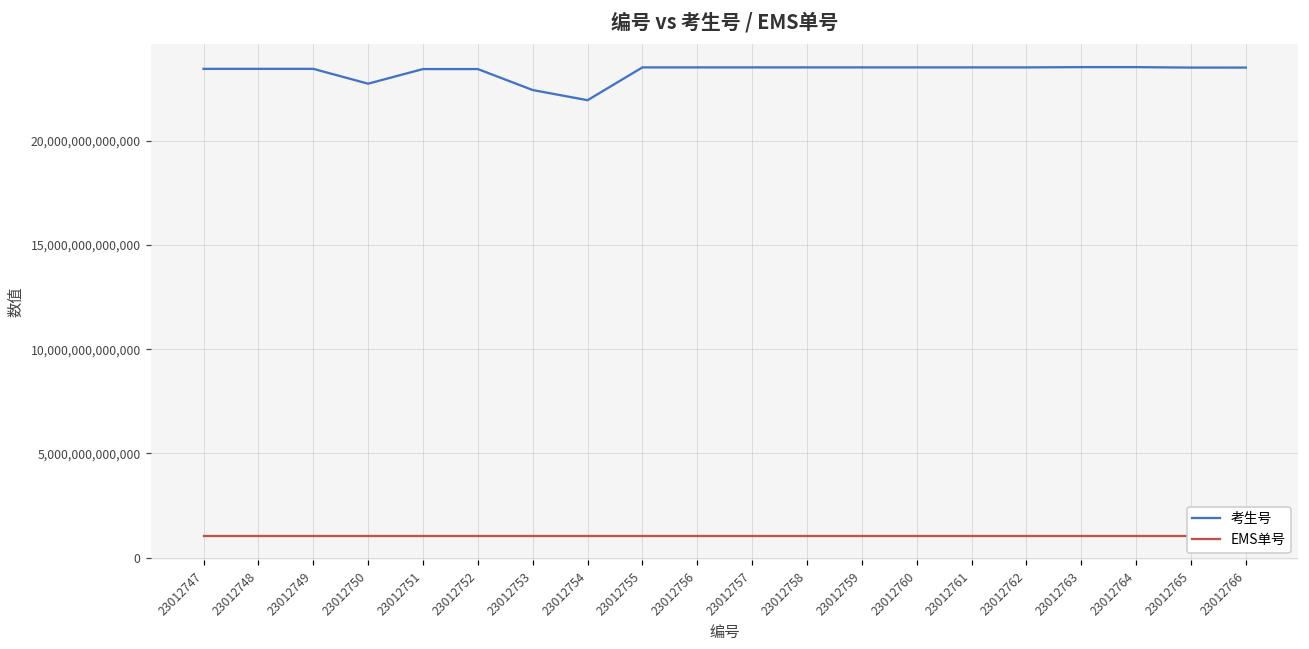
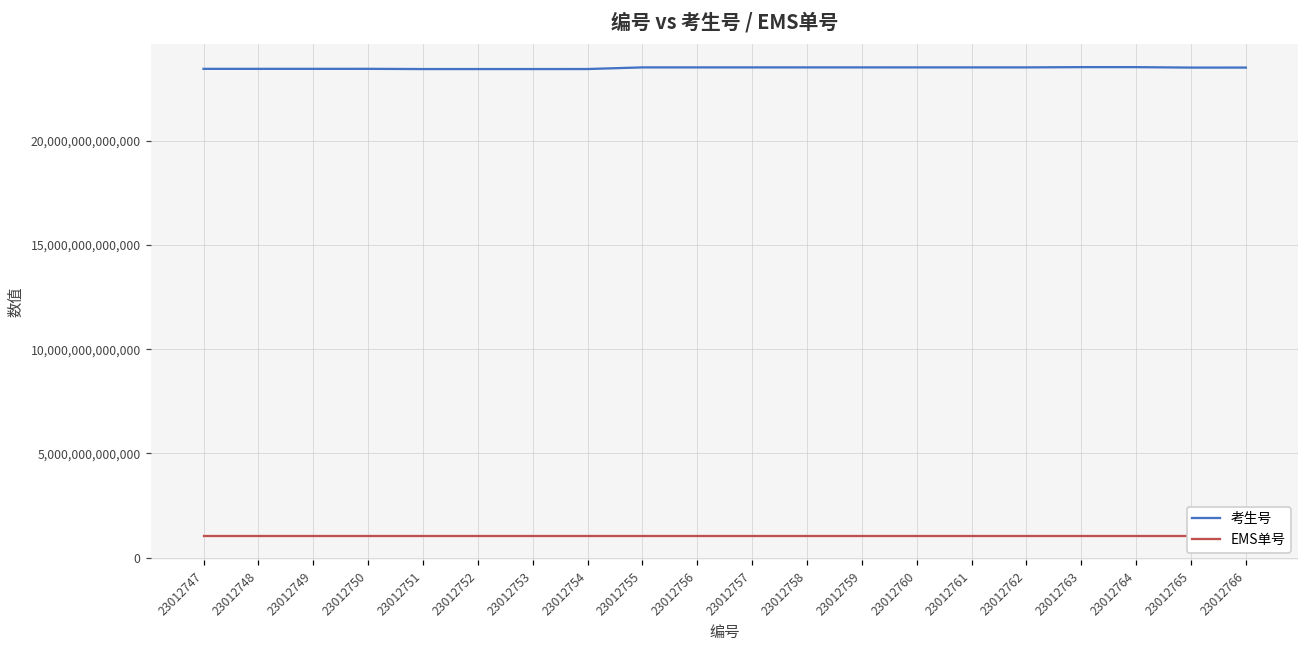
考生号, 23012750: 22,700,000,000,000 -> 23,500,000,000,000
考生号, 23012753: 22,400,000,000,000 -> 23,400,000,000,000
考生号, 23012754: 21,900,000,000,000 -> 23,400,000,000,000
